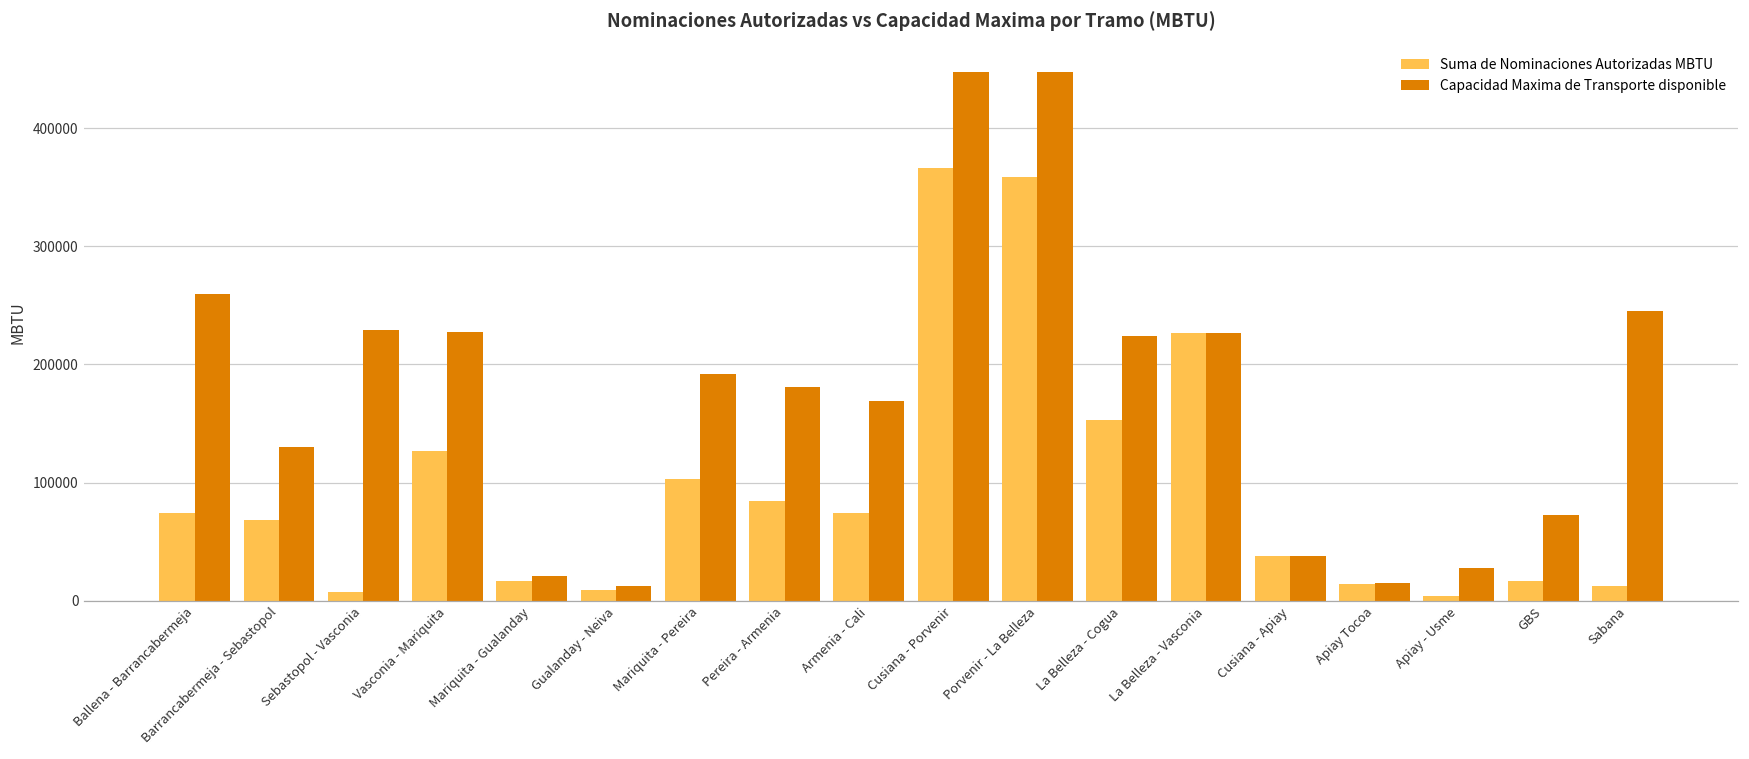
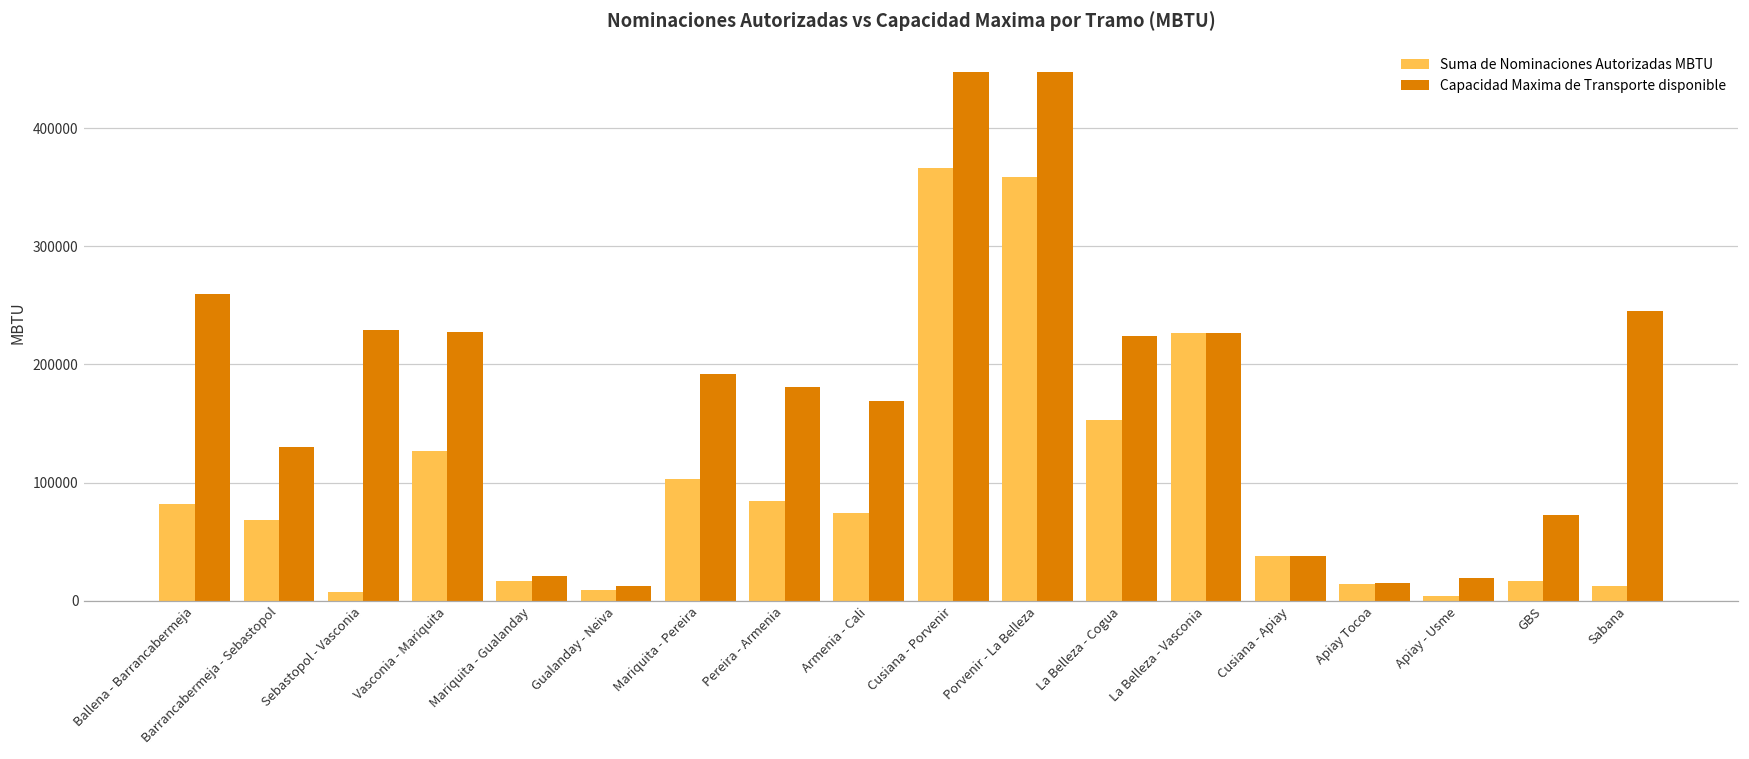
Suma de Nominaciones Autorizadas MBTU, Ballena - Barrancabermeja: 74000 -> 82000
Capacidad Maxima de Transporte disponible, Apiay - Usme: 28000 -> 20000
